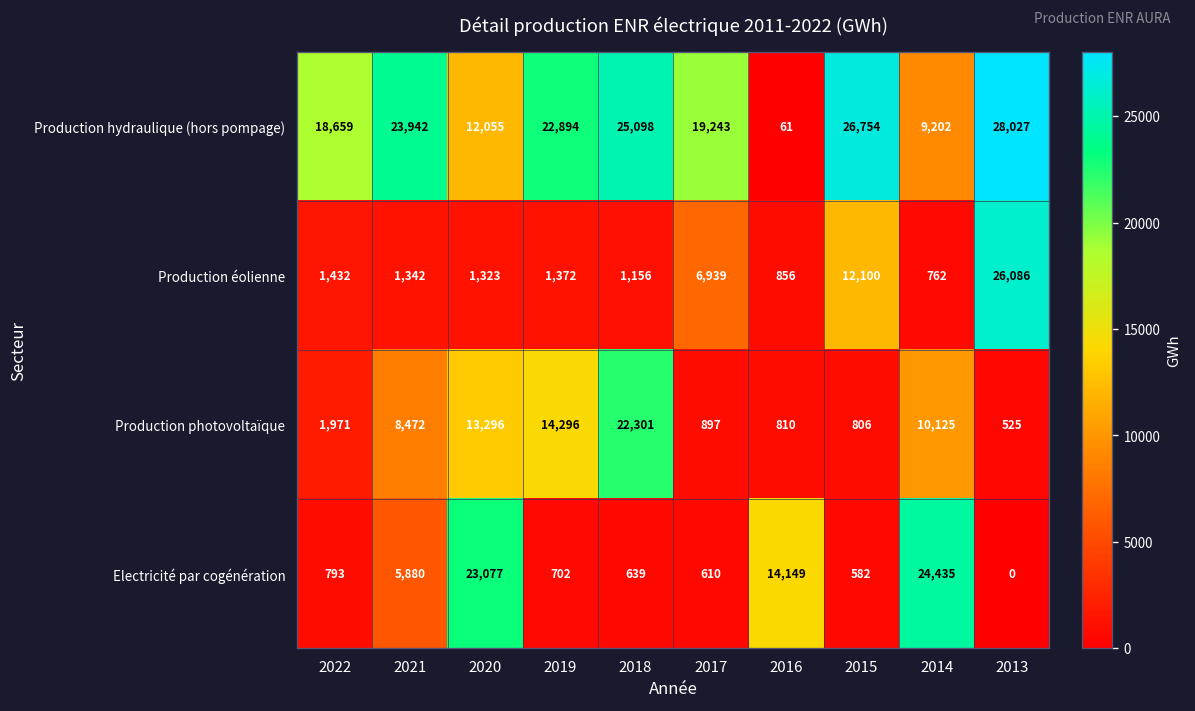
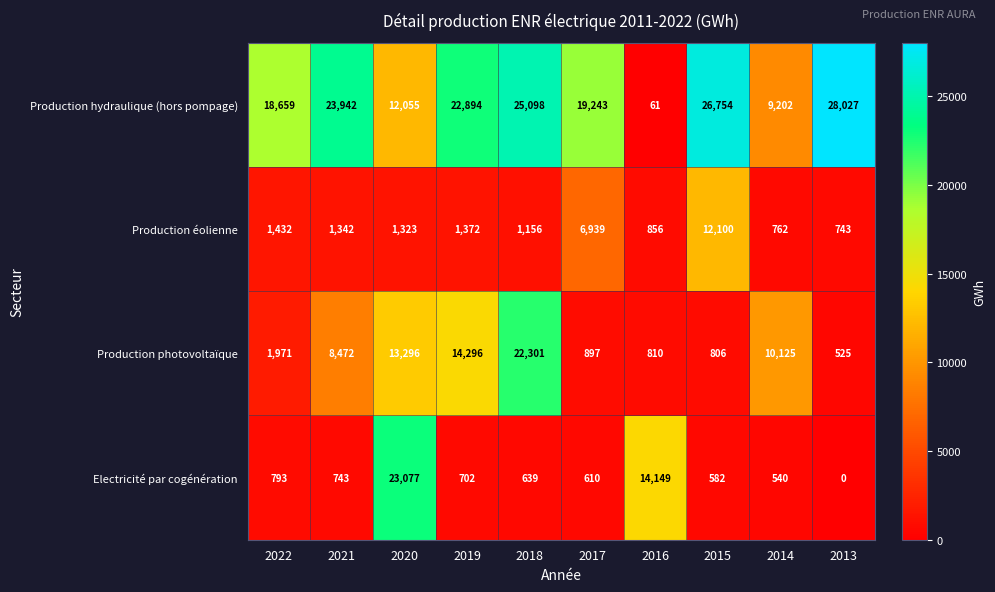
Production éolienne, 2013: 26,086 -> 743
Electricité par cogénération, 2021: 5,880 -> 743
Electricité par cogénération, 2014: 24,435 -> 540
